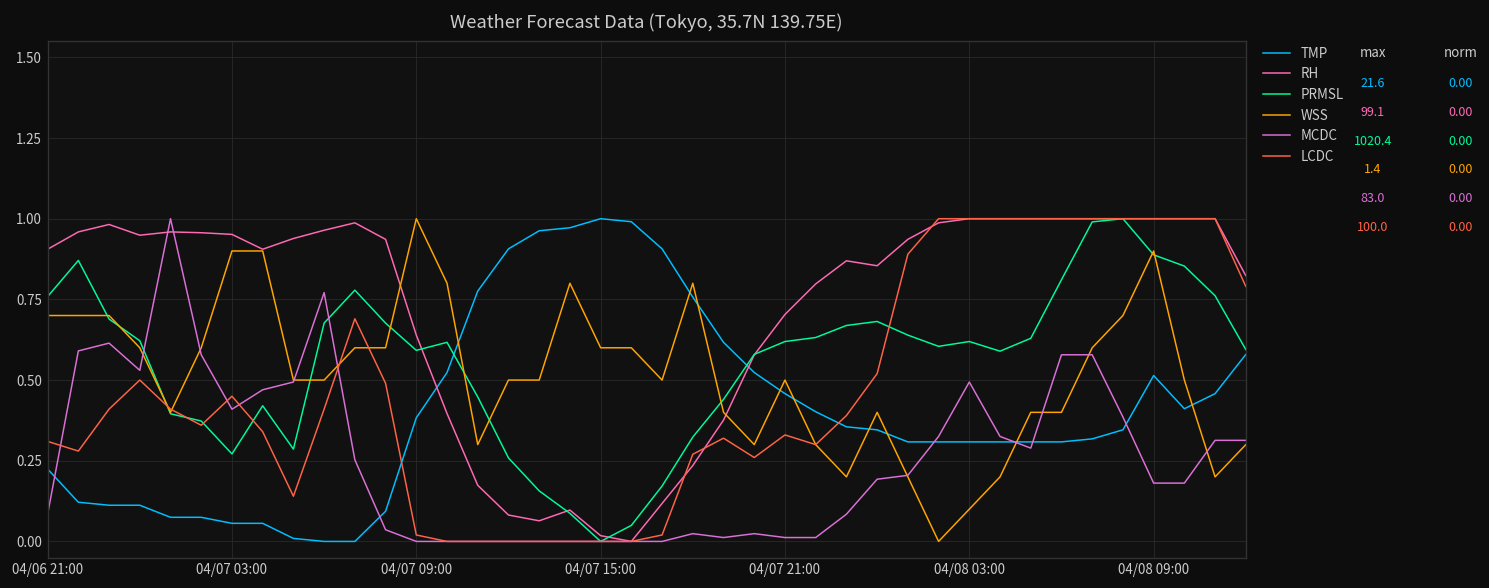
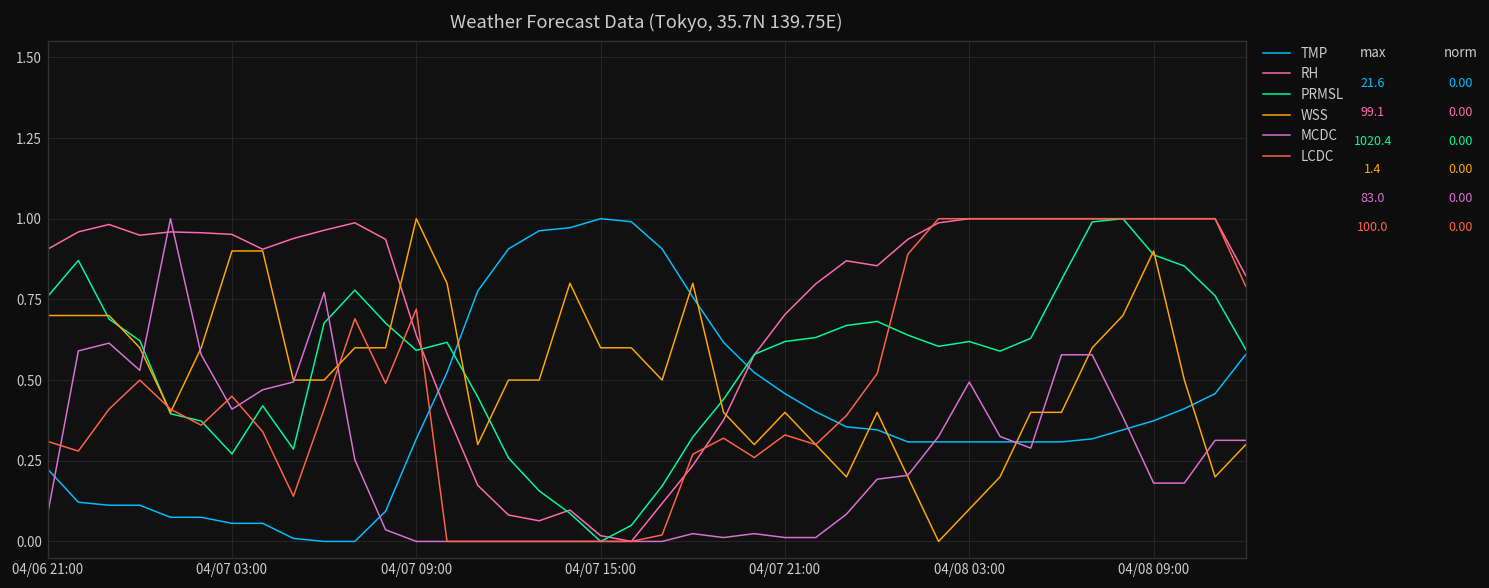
TMP, 04/07 09:00: 0.38 -> 0.32
LCDC, 04/07 09:00: 0.02 -> 0.72
WSS, 04/07 21:00: 0.50 -> 0.40
TMP, 04/08 09:00: 0.51 -> 0.37
